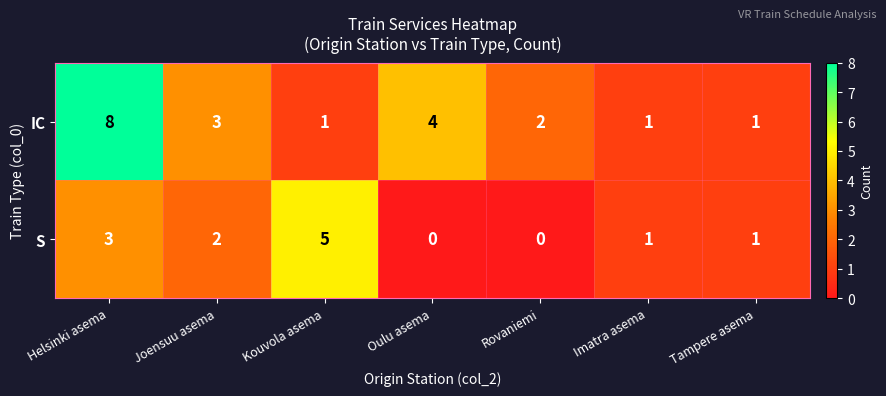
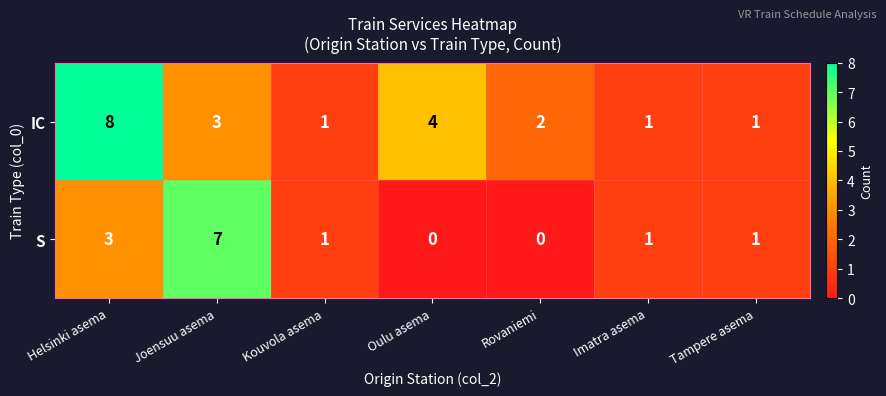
S, Joensuu asema: 2 -> 7
S, Kouvola asema: 5 -> 1
